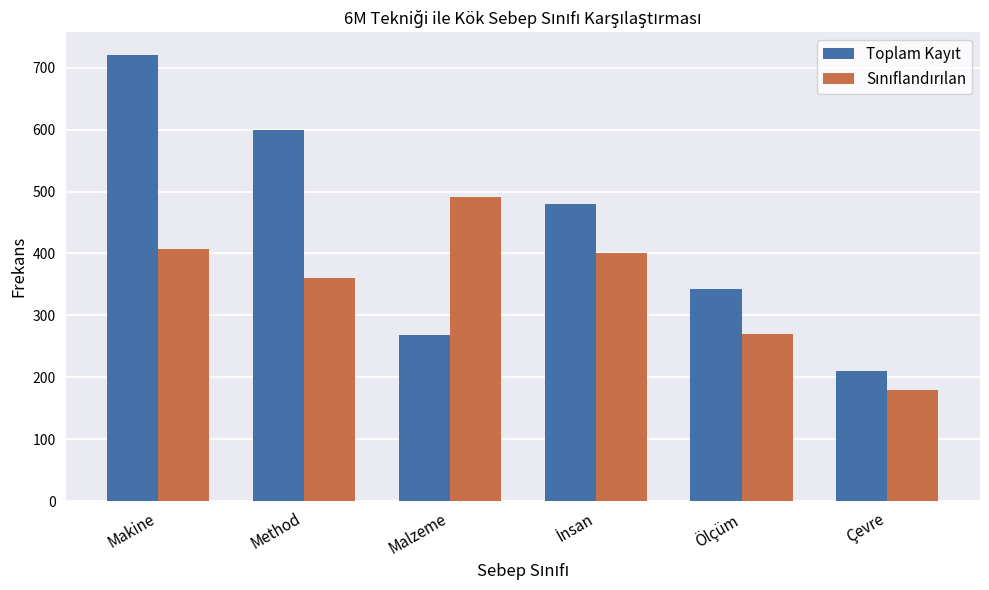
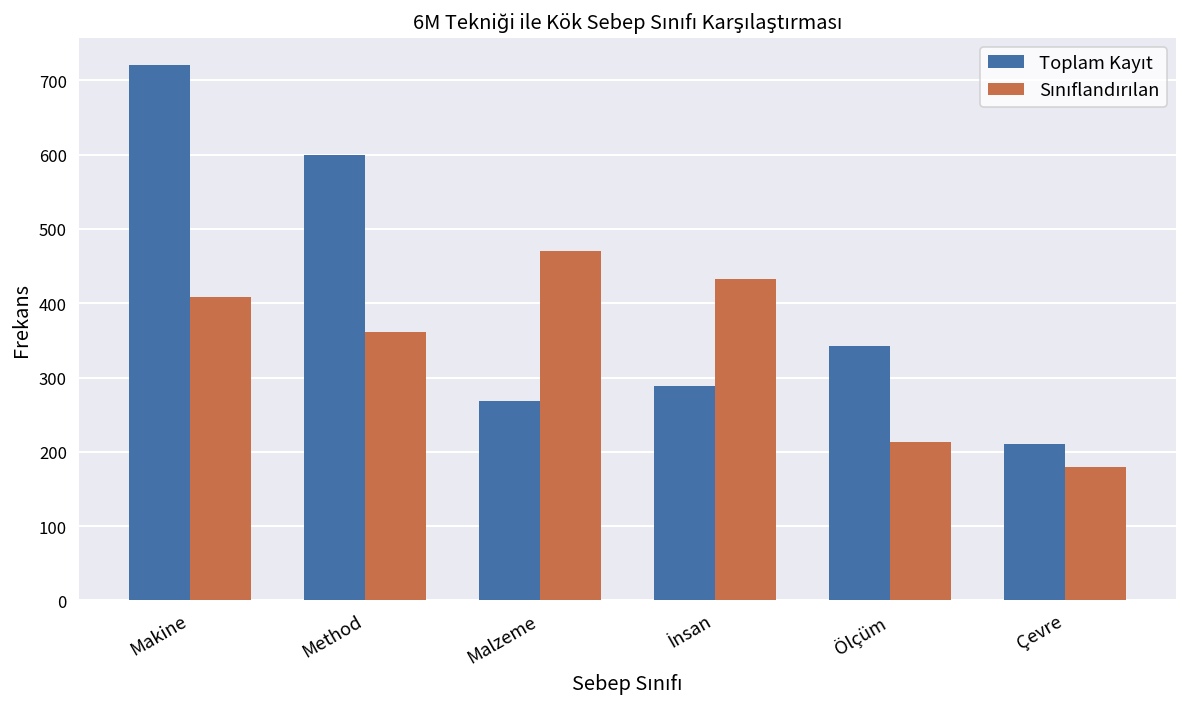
Sınıflandırılan, Malzeme: 490 -> 470
Toplam Kayıt, İnsan: 480 -> 290
Sınıflandırılan, İnsan: 400 -> 430
Sınıflandırılan, Ölçüm: 270 -> 210
